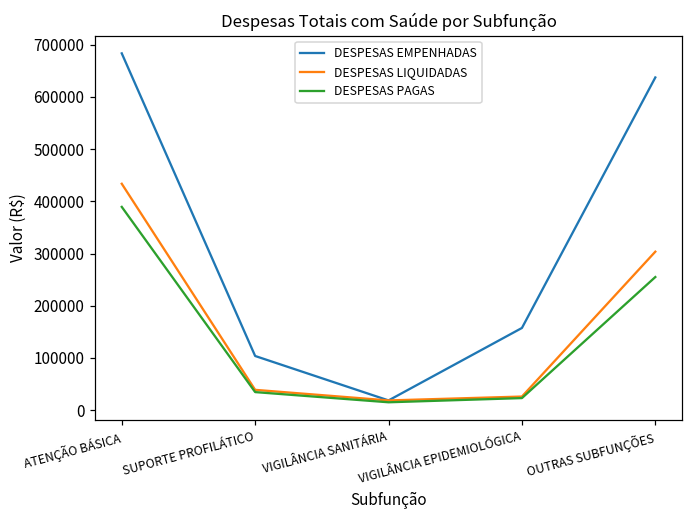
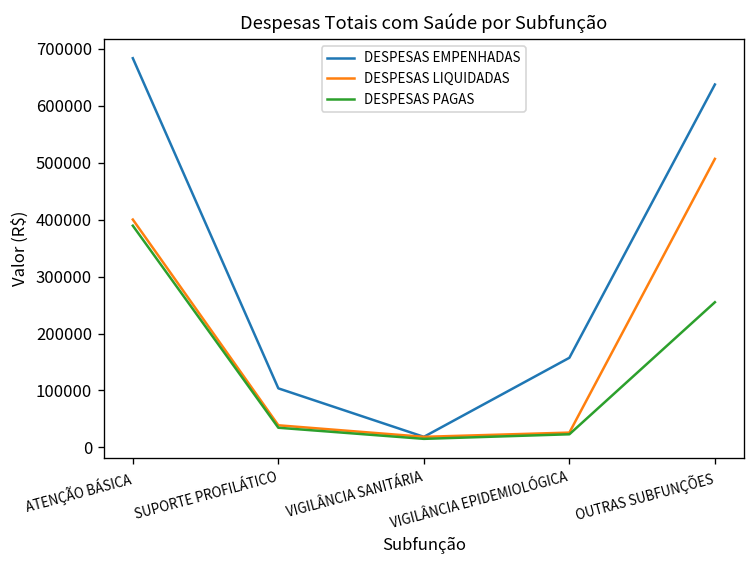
DESPESAS LIQUIDADAS, ATENÇÃO BÁSICA: 430000 -> 400000
DESPESAS LIQUIDADAS, OUTRAS SUBFUNÇÕES: 300000 -> 510000
